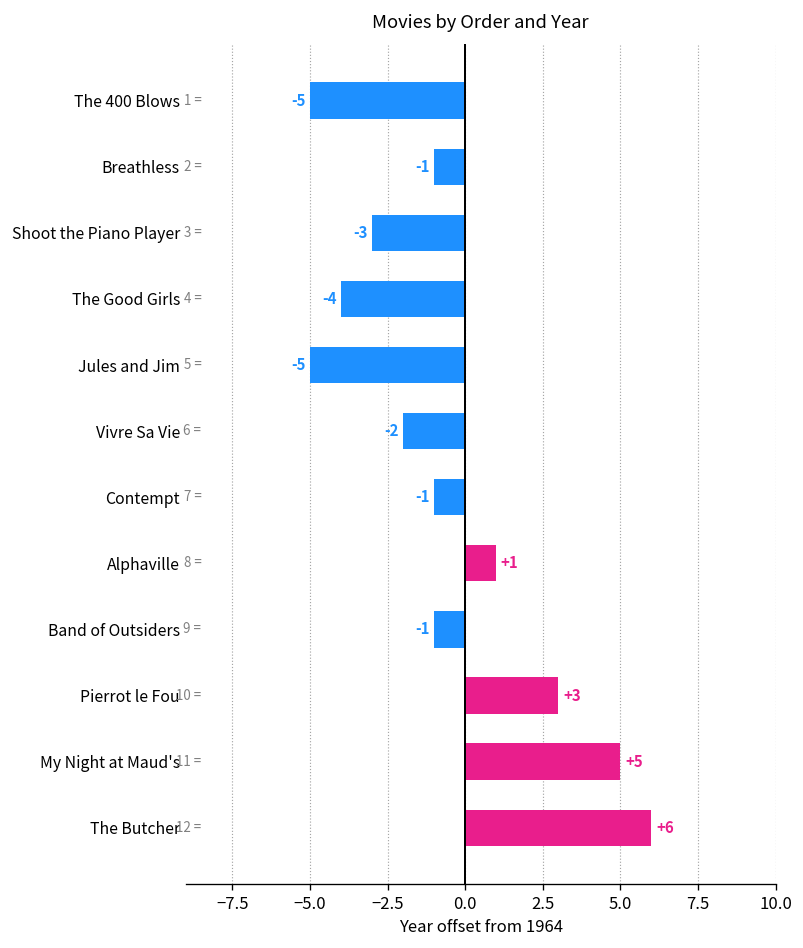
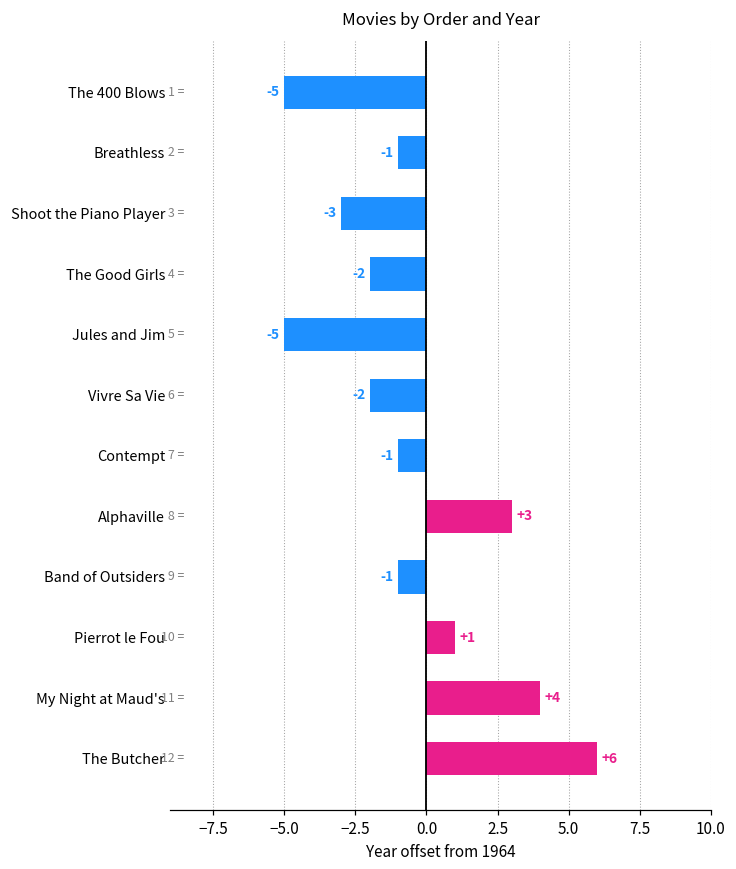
The Good Girls: -4 -> -2
Alphaville: +1 -> +3
Pierrot le Fou: +3 -> +1
My Night at Maud's: +5 -> +4
